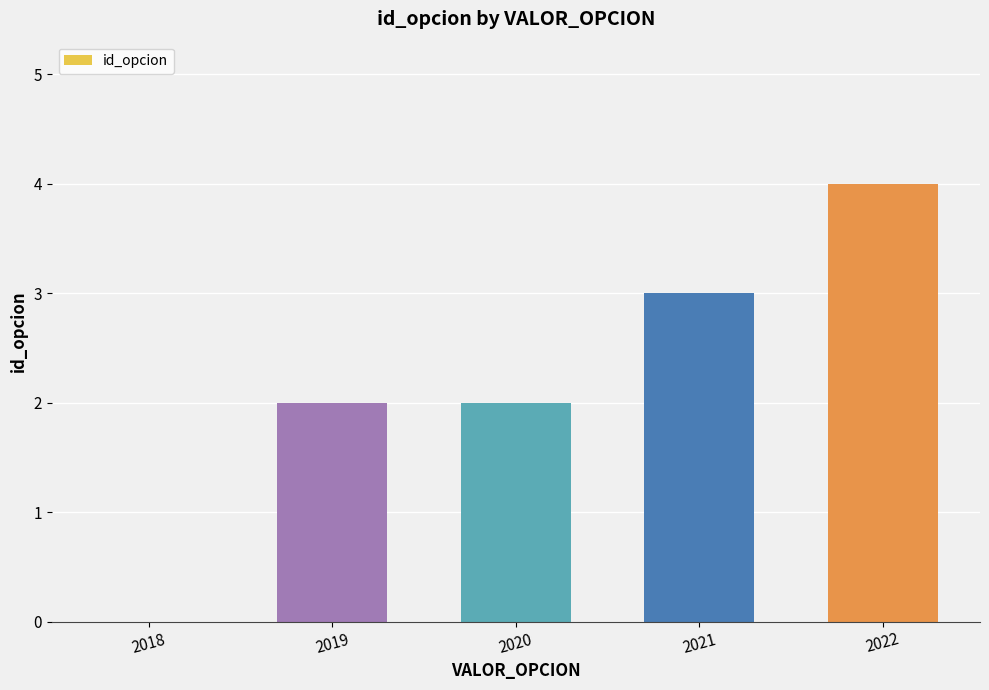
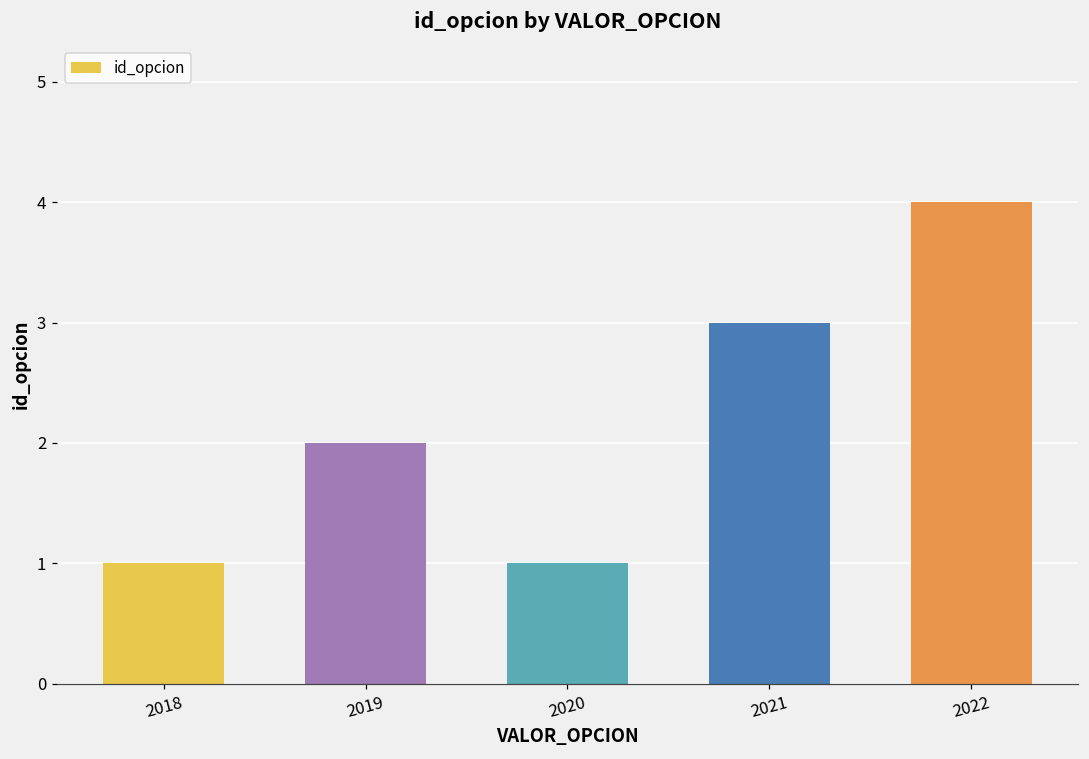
2018: 0 -> 1
2020: 2 -> 1
